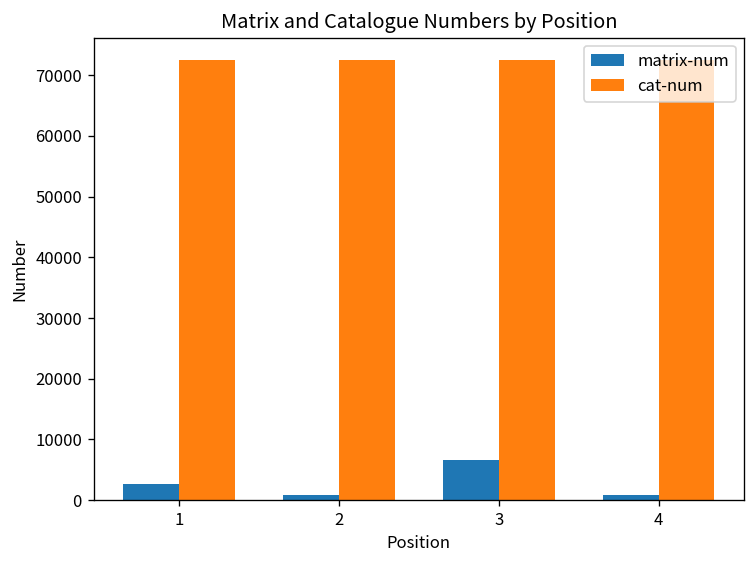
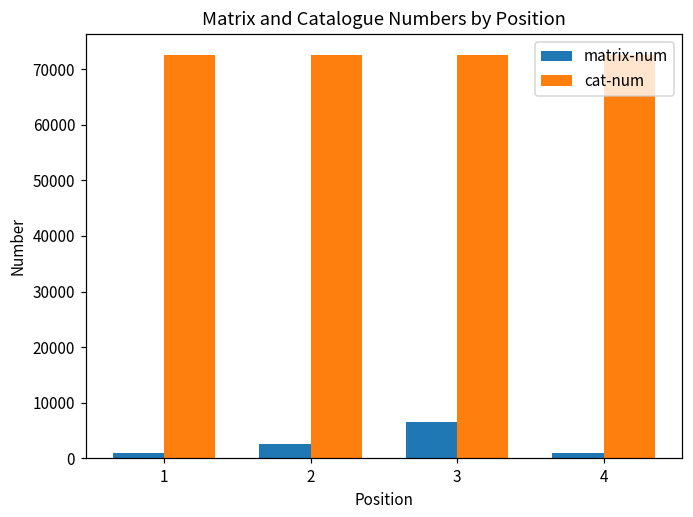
matrix-num, 1: 3000 -> 1000
matrix-num, 2: 1000 -> 3000
